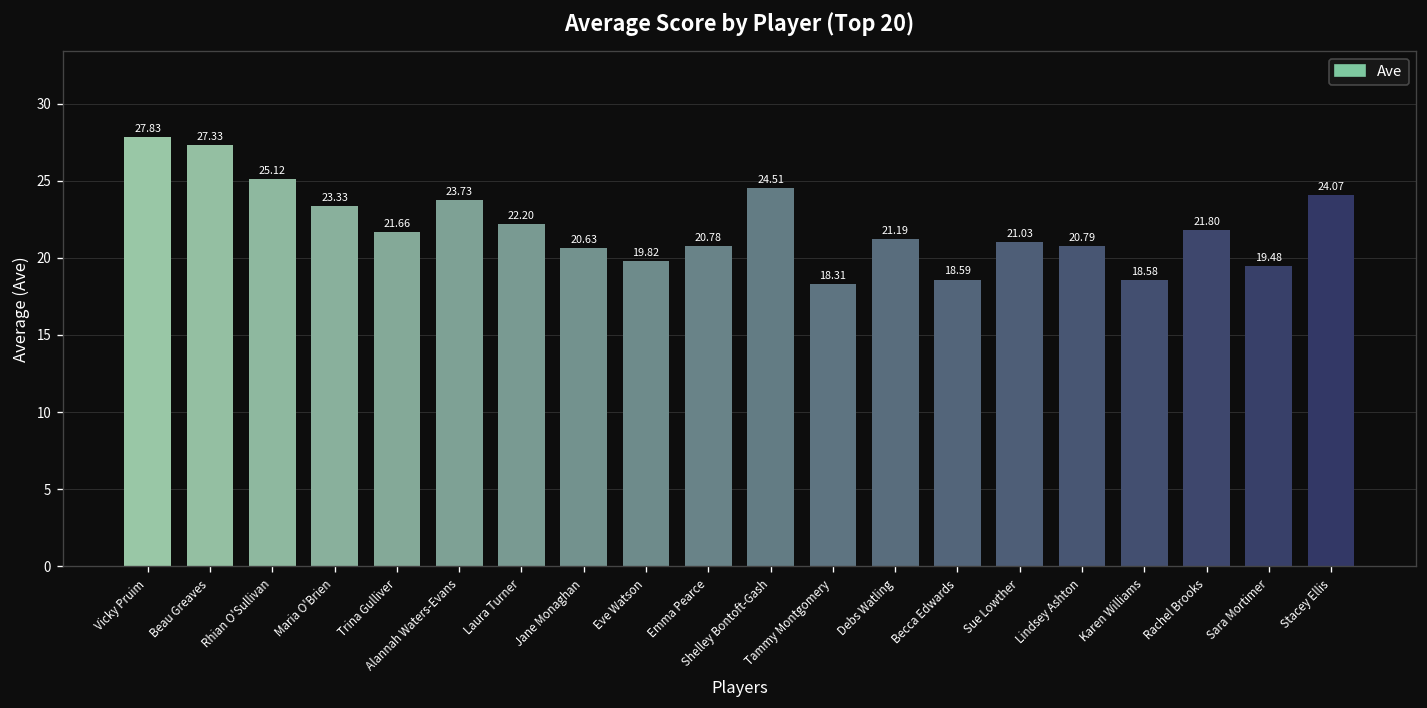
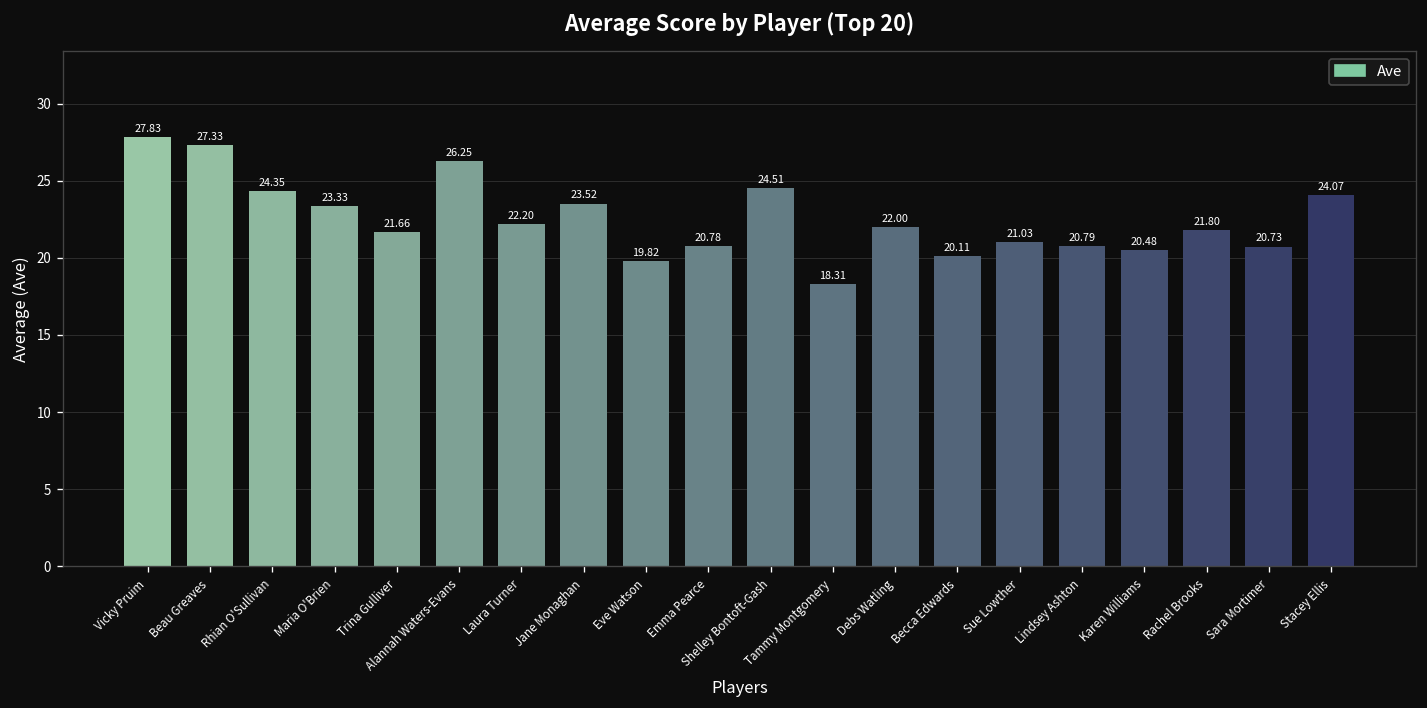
Rhian O'Sullivan: 25.12 -> 24.35
Alannah Waters-Evans: 23.73 -> 26.25
Jane Monaghan: 20.63 -> 23.52
Debs Watling: 21.19 -> 22.00
Becca Edwards: 18.59 -> 20.11
Karen Williams: 18.58 -> 20.48
Sara Mortimer: 19.48 -> 20.73
